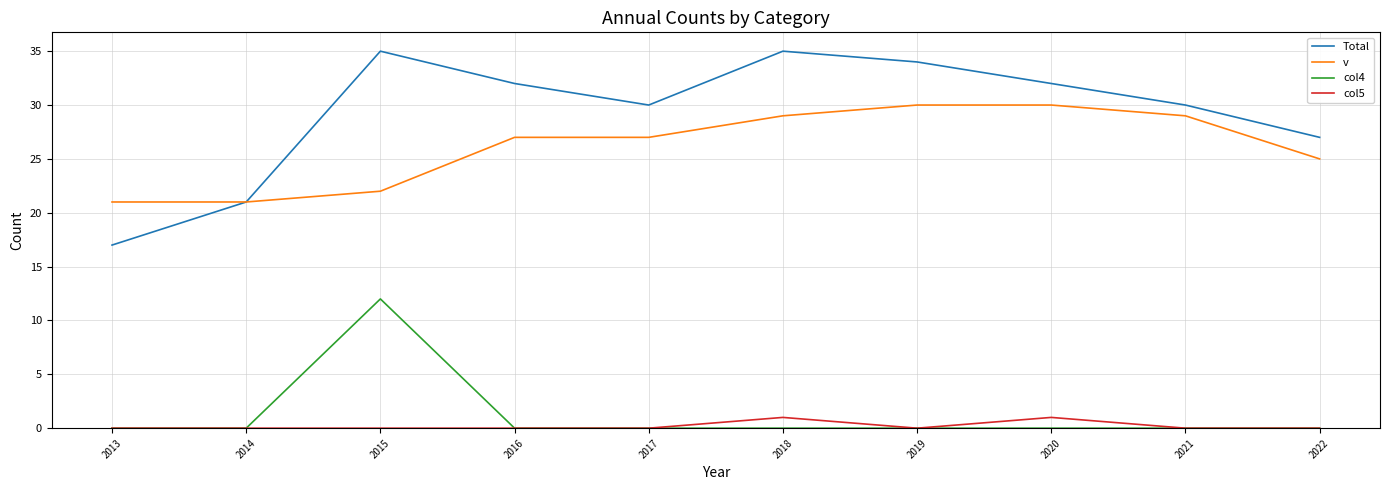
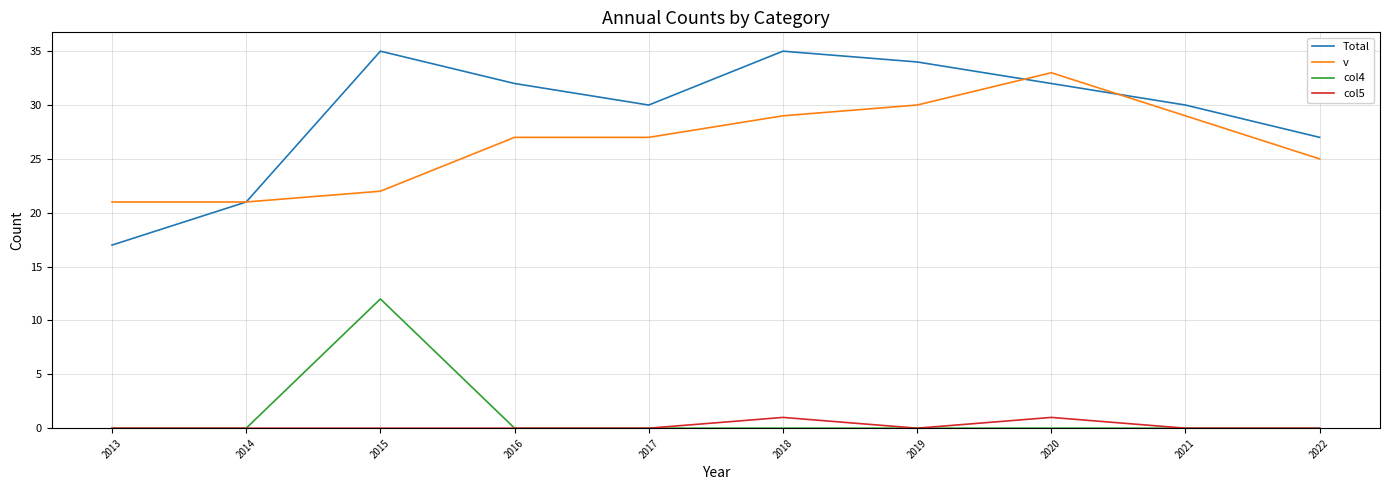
v, 2020: 30 -> 33
